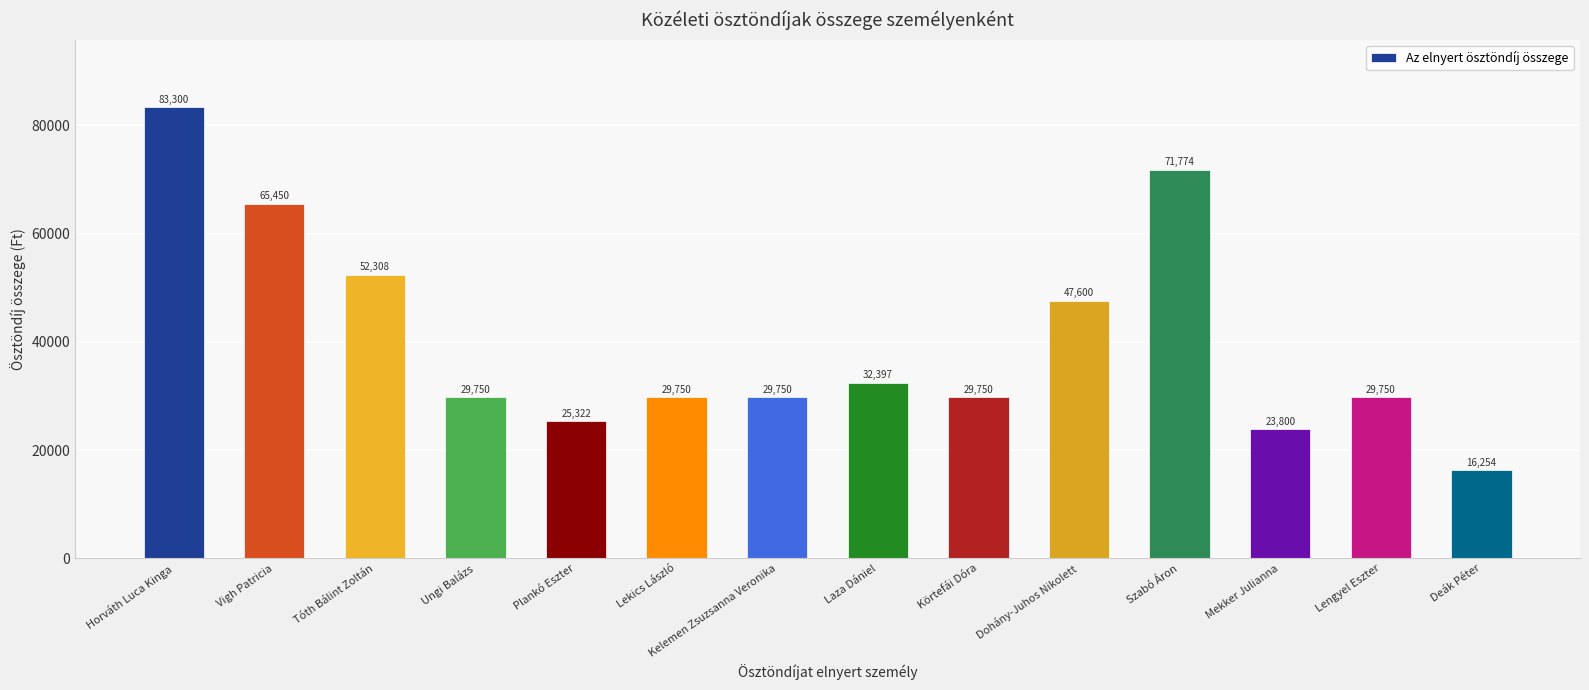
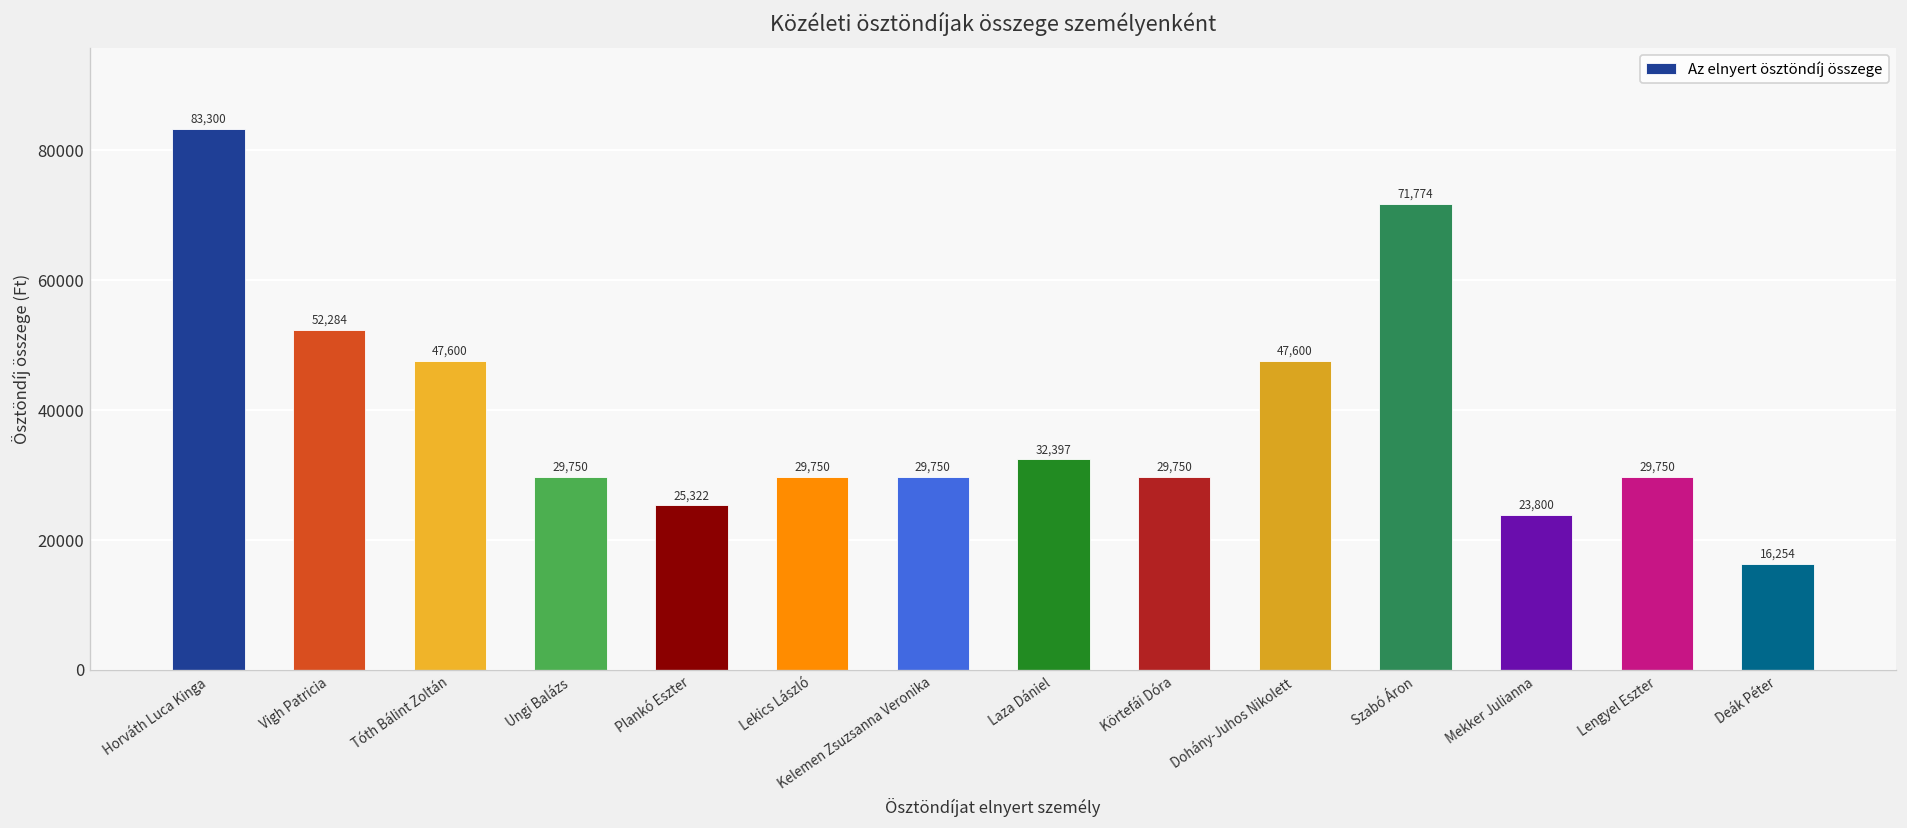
Vigh Patricia: 65,450 -> 52,284
Tóth Bálint Zoltán: 52,308 -> 47,600
